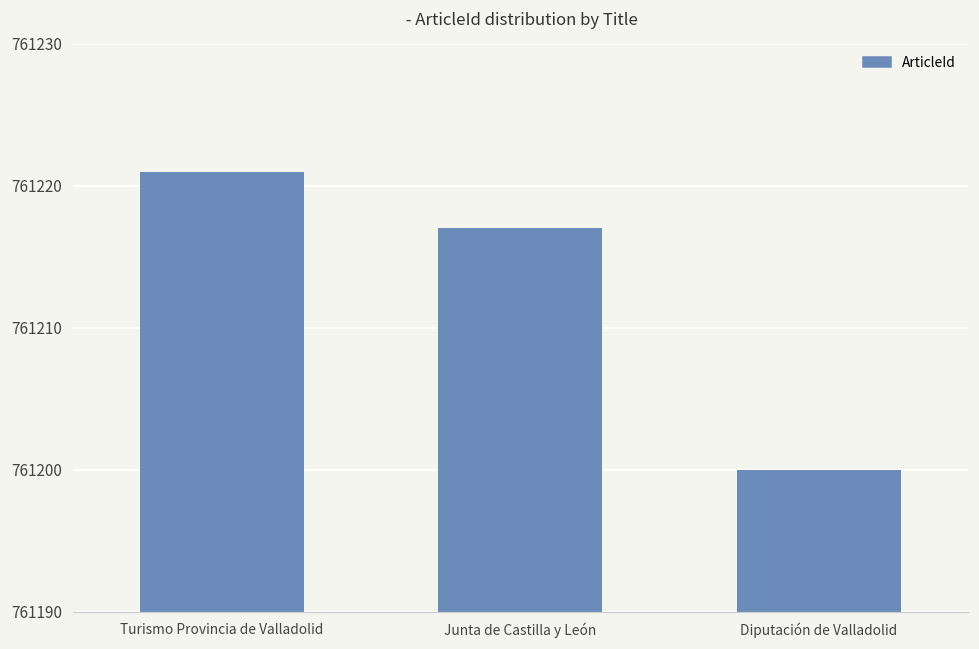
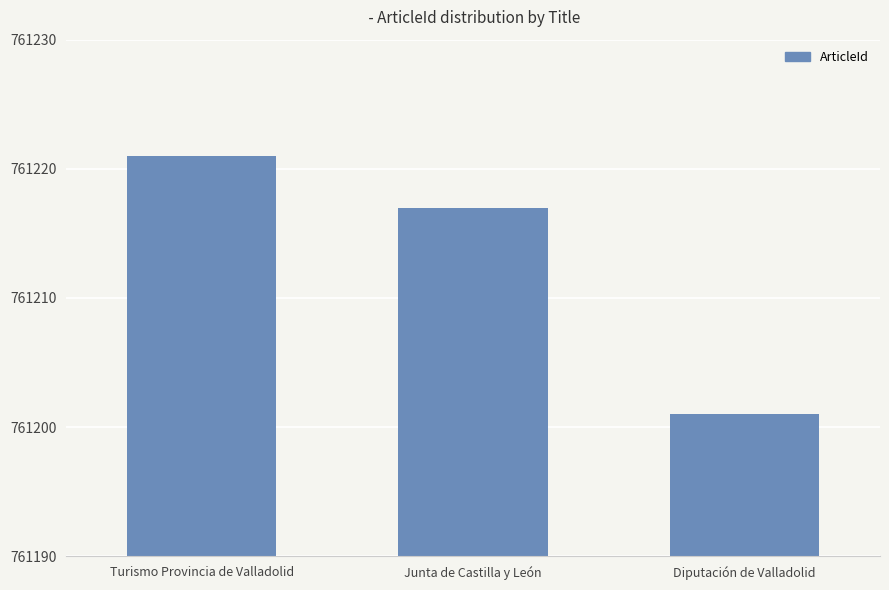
Diputación de Valladolid: 761200 -> 761201
